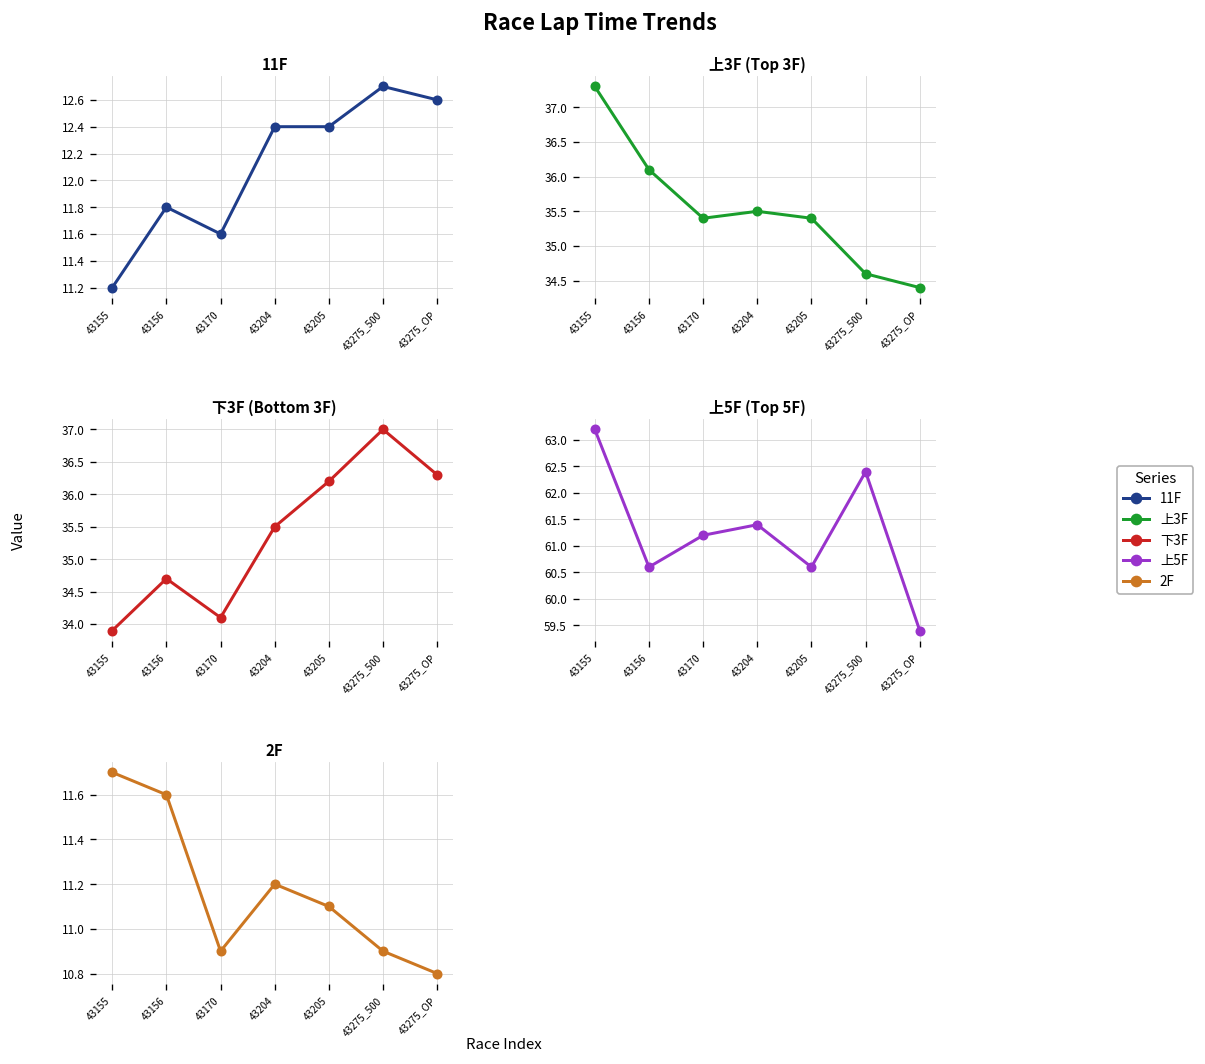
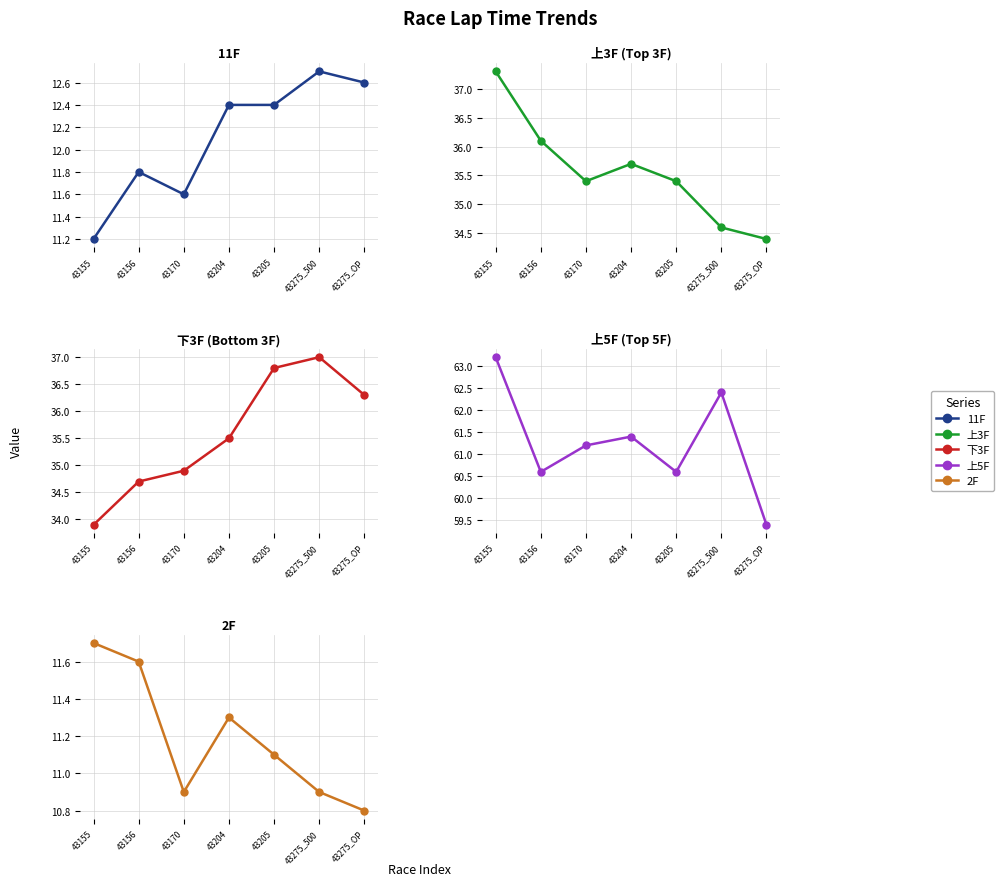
上3F (Top 3F), 43204: 35.5 -> 35.7
下3F (Bottom 3F), 43170: 34.1 -> 34.9
下3F (Bottom 3F), 43205: 36.2 -> 36.8
2F, 43204: 11.2 -> 11.3
